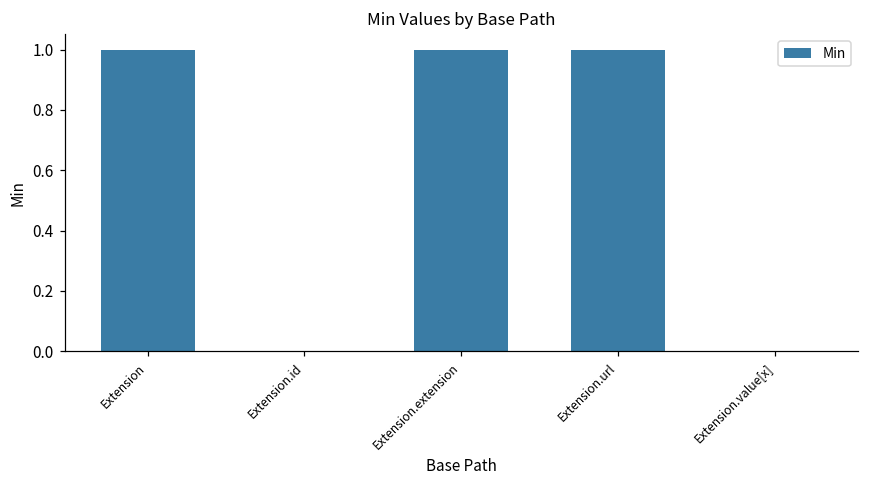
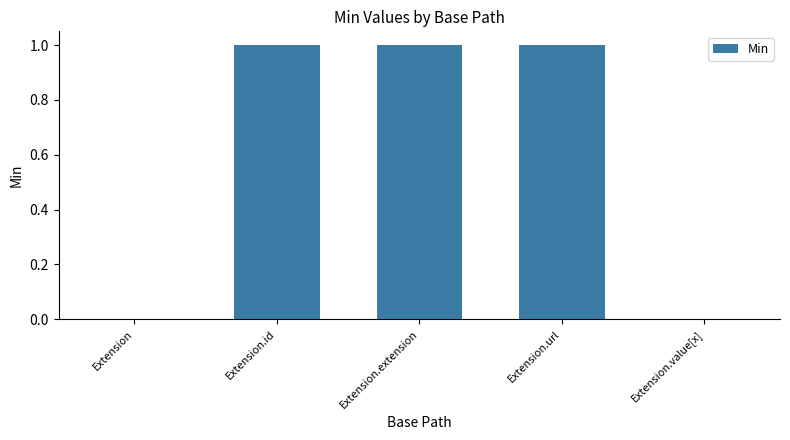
Extension: 1 -> 0
Extension.id: 0 -> 1
